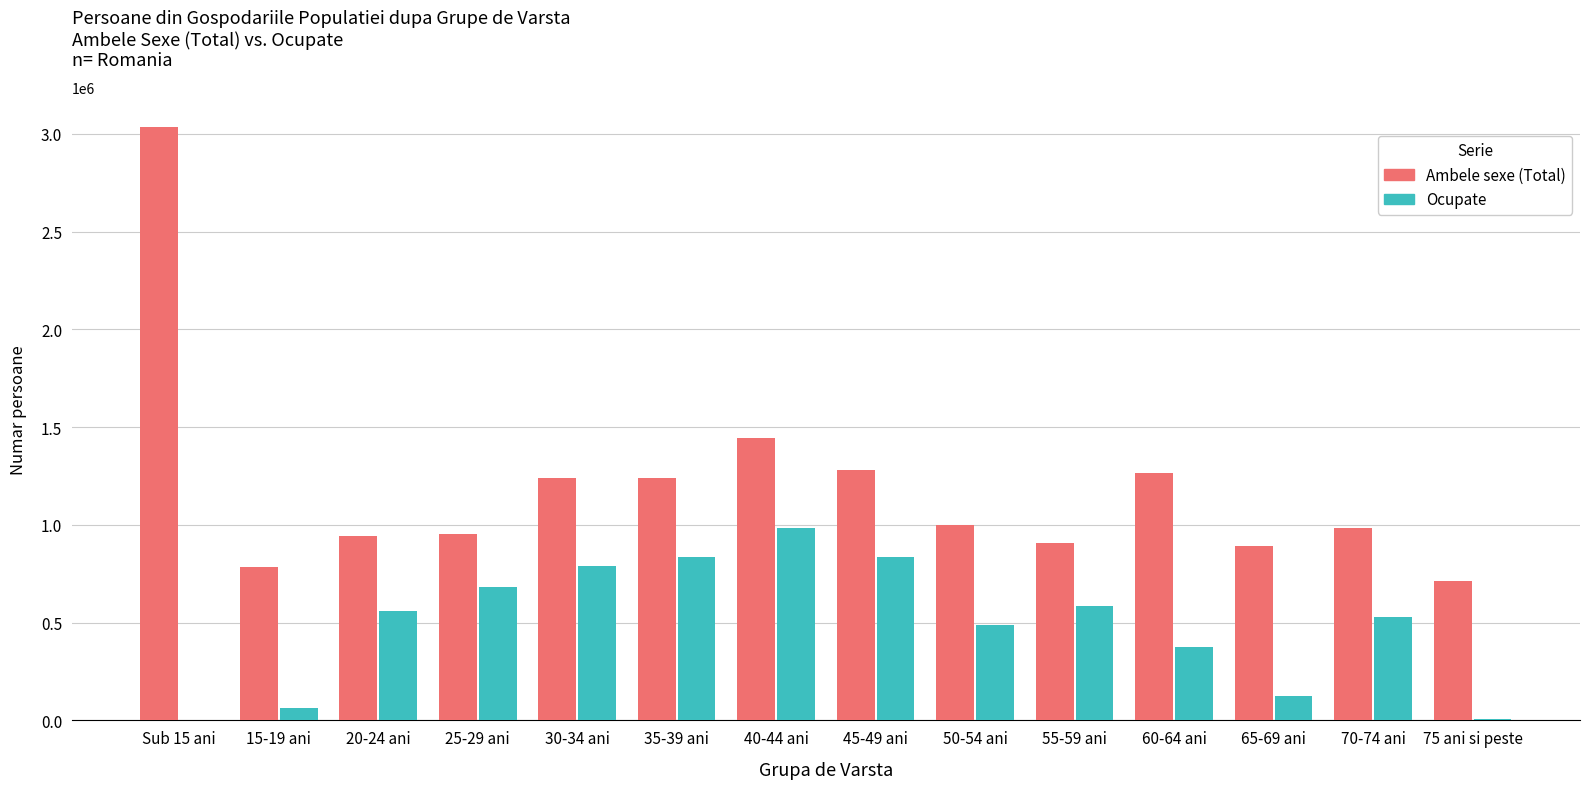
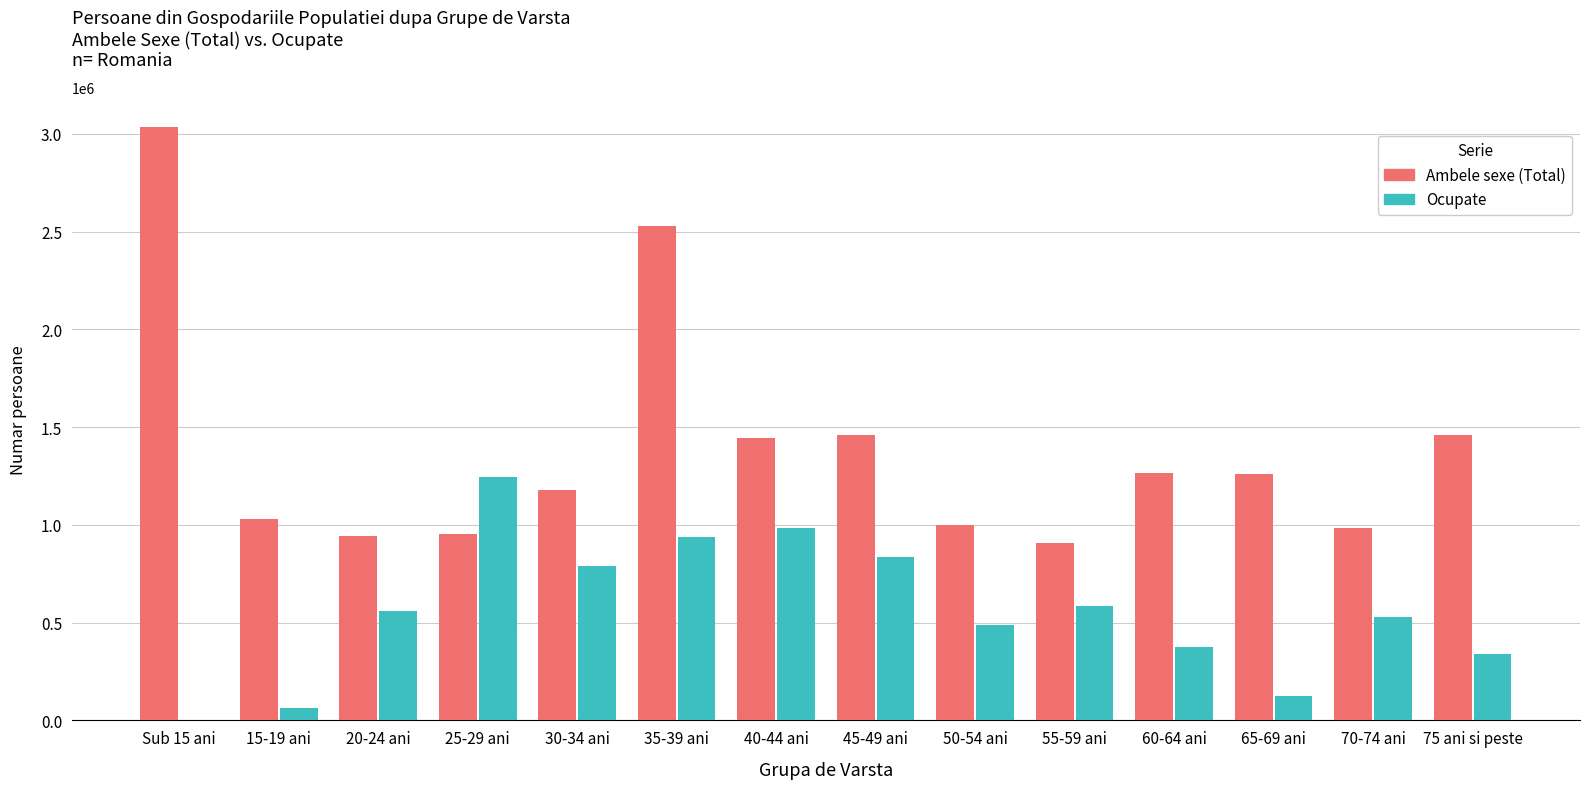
Ambele sexe (Total), 15-19 ani: 790000 -> 1030000
Ocupate, 25-29 ani: 680000 -> 1240000
Ambele sexe (Total), 30-34 ani: 1240000 -> 1180000
Ambele sexe (Total), 35-39 ani: 1240000 -> 2530000
Ocupate, 35-39 ani: 840000 -> 940000
Ambele sexe (Total), 45-49 ani: 1280000 -> 1460000
Ambele sexe (Total), 65-69 ani: 890000 -> 1260000
Ambele sexe (Total), 75 ani si peste: 710000 -> 1460000
Ocupate, 75 ani si peste: 10000 -> 340000
